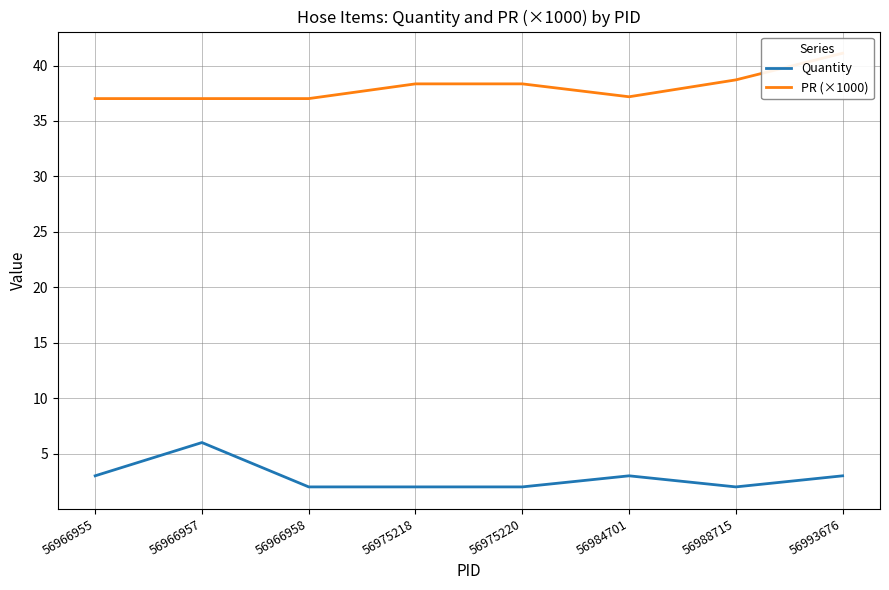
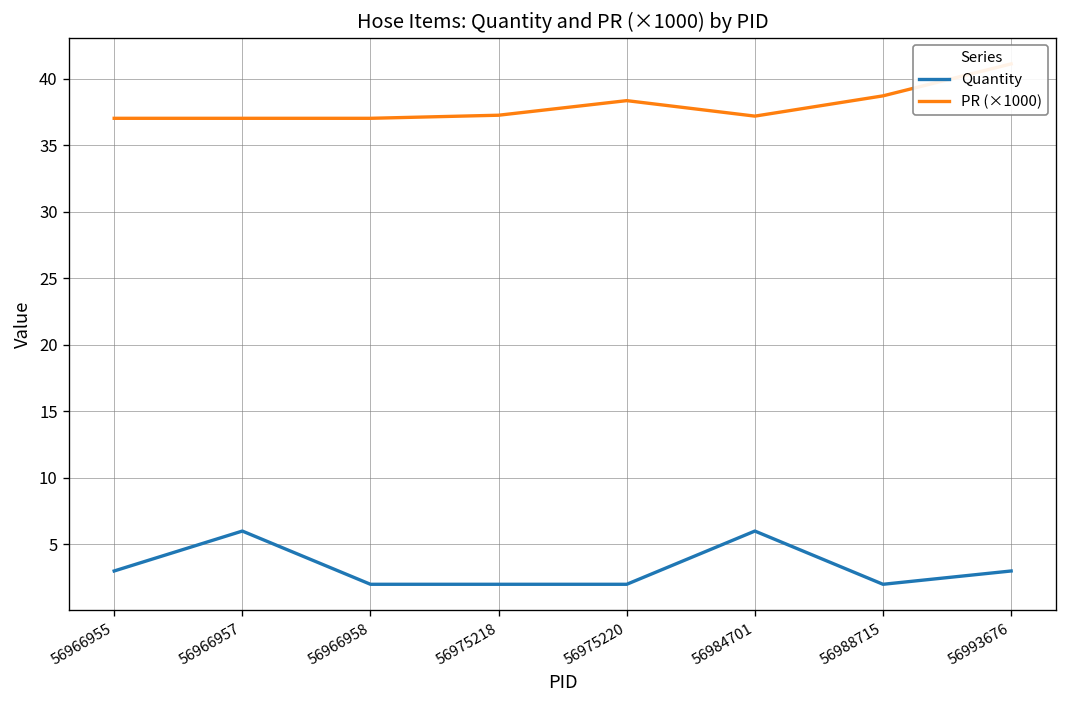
PR (×1000), 56975218: 38.3 -> 37.3
Quantity, 56984701: 3 -> 6
